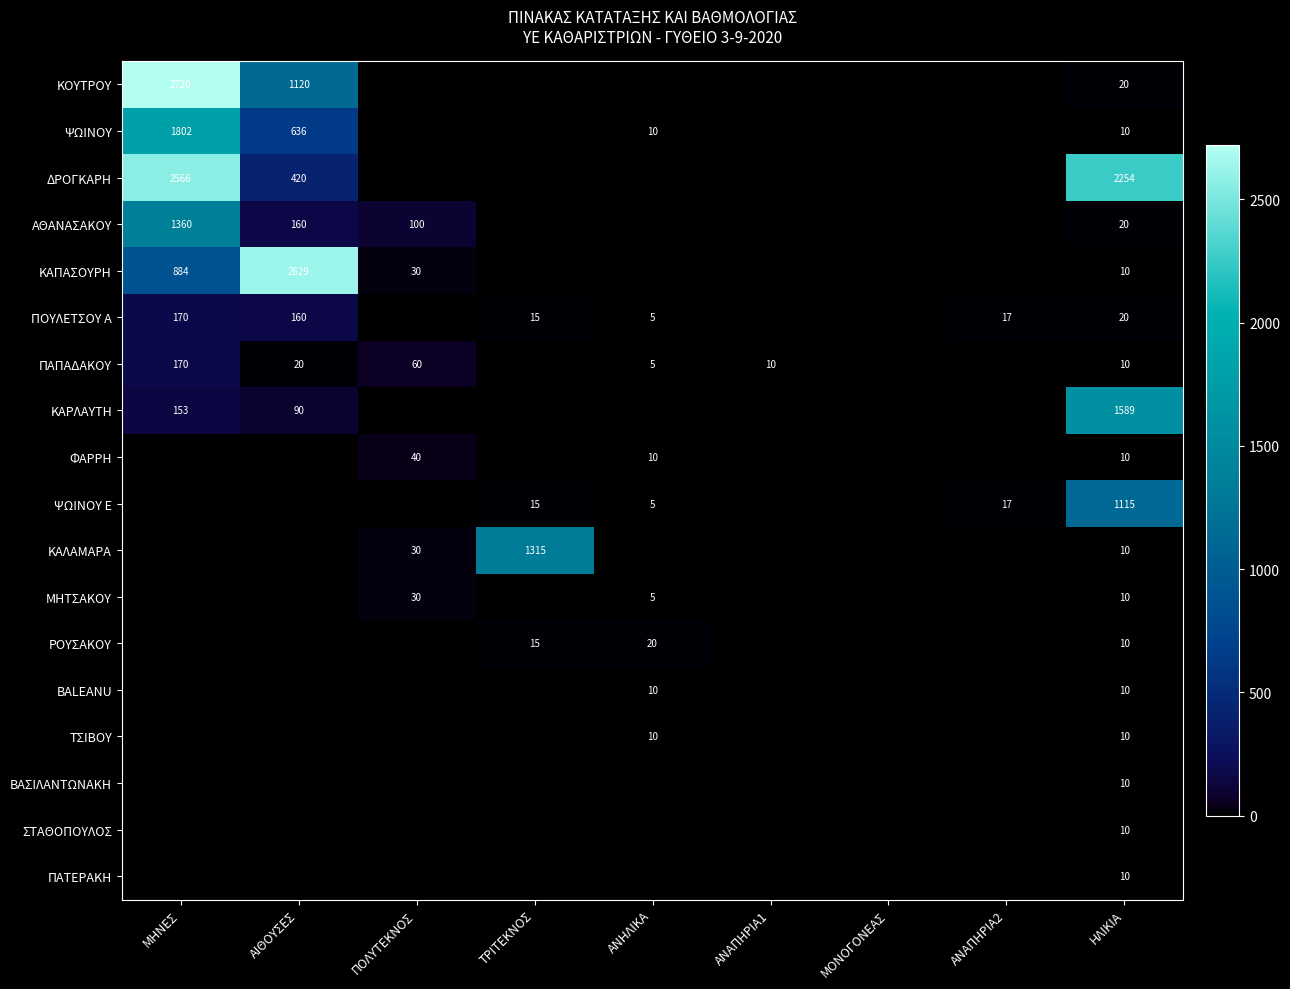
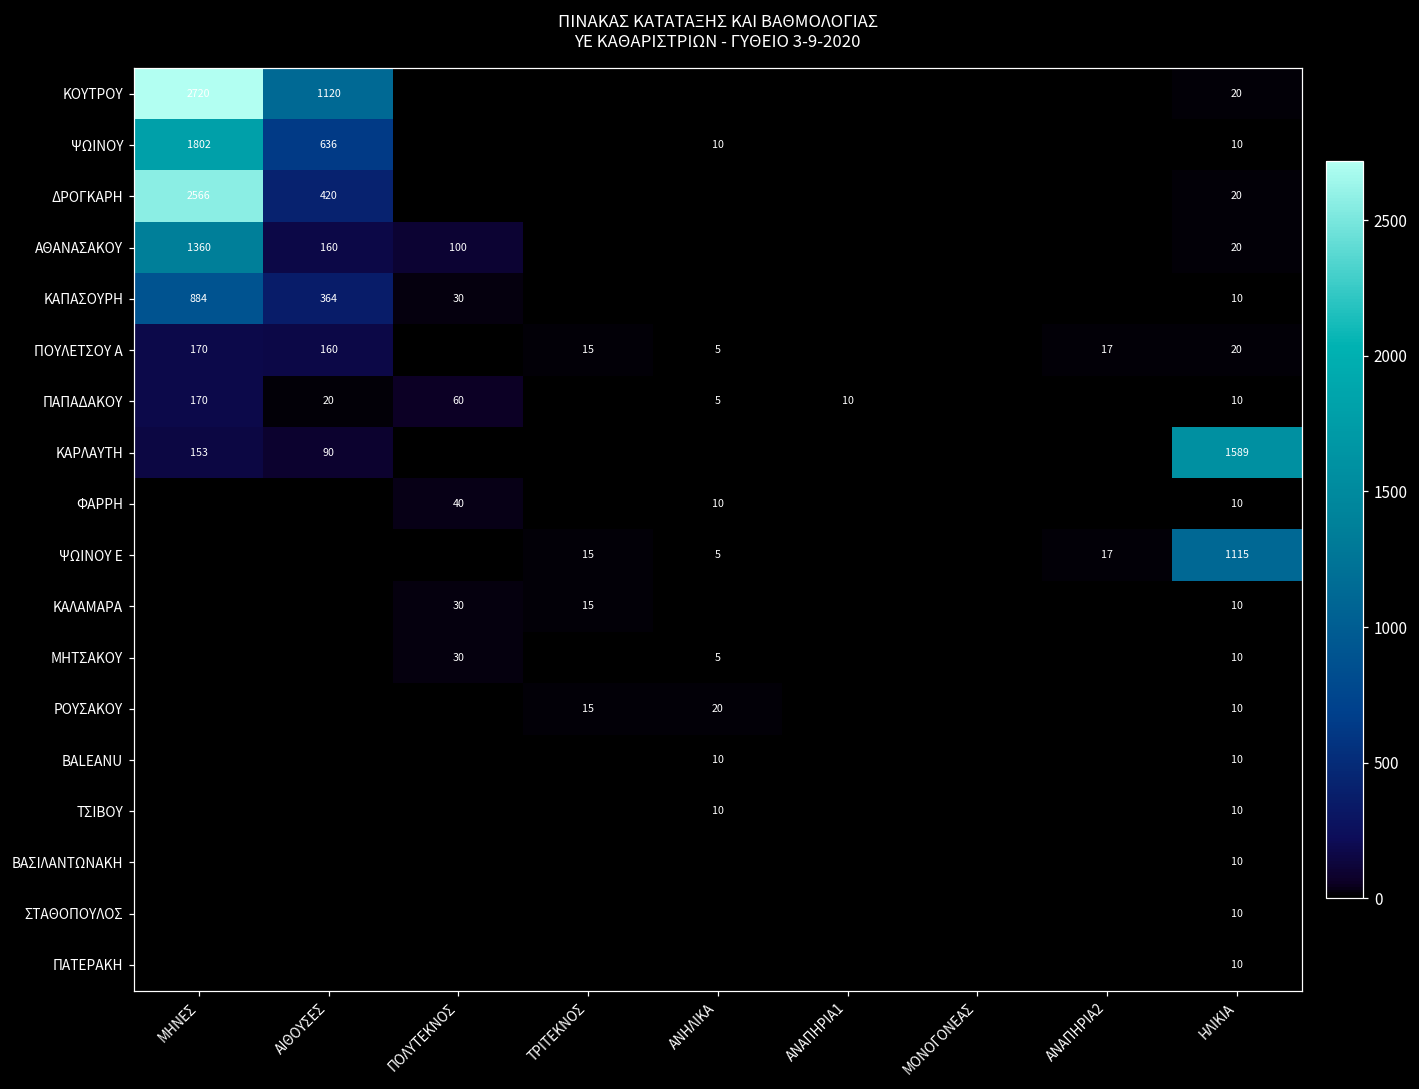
ΔΡΟΓΚΑΡΗ, ΗΛΙΚΙΑ: 2254 -> 20
ΚΑΠΑΣΟΥΡΗ, ΑΙΘΟΥΣΕΣ: 2629 -> 364
ΚΑΛΑΜΑΡΑ, ΤΡΙΤΕΚΝΟΣ: 1315 -> 15
